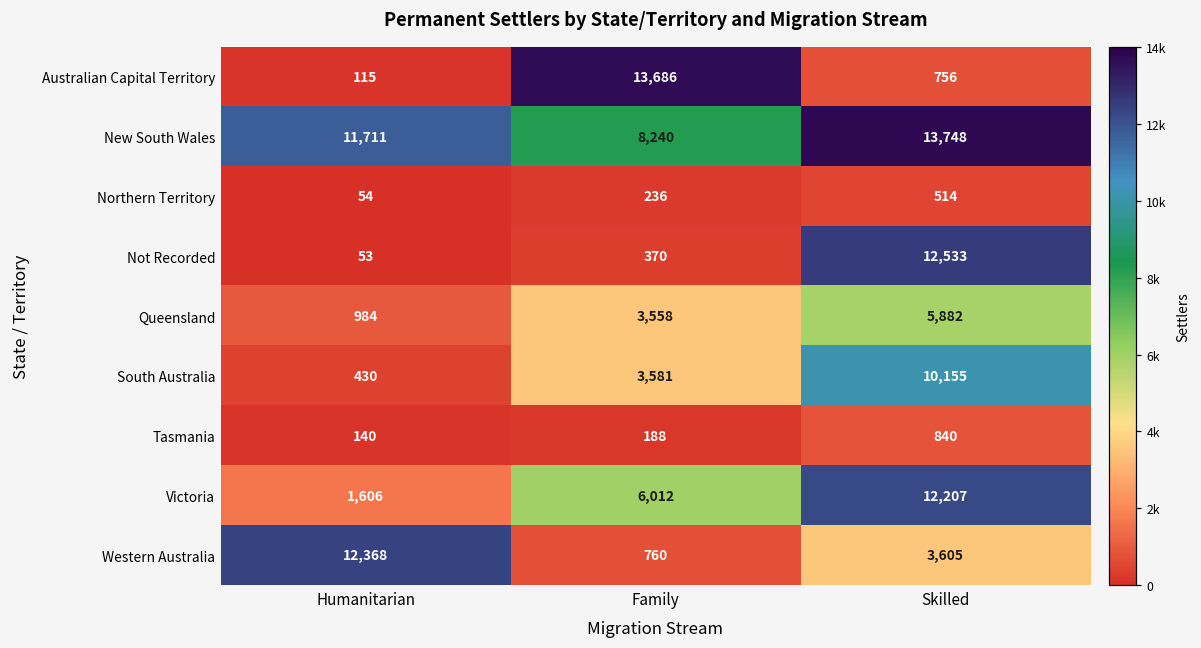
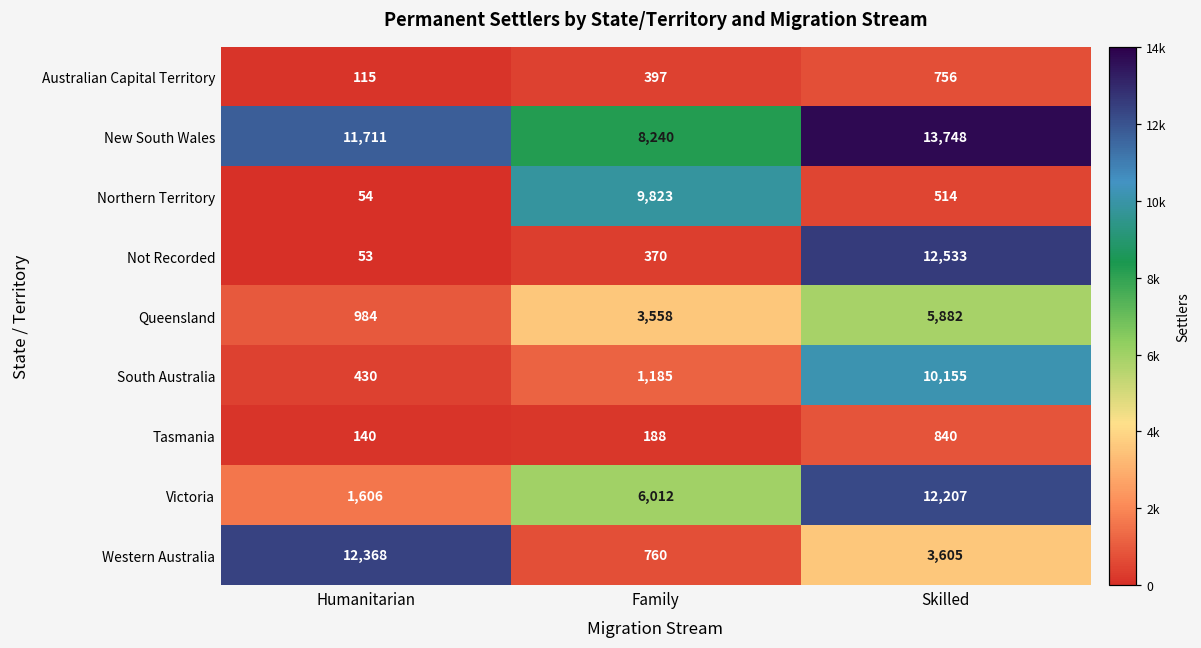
Australian Capital Territory, Family: 13,686 -> 397
Northern Territory, Family: 236 -> 9,823
South Australia, Family: 3,581 -> 1,185
